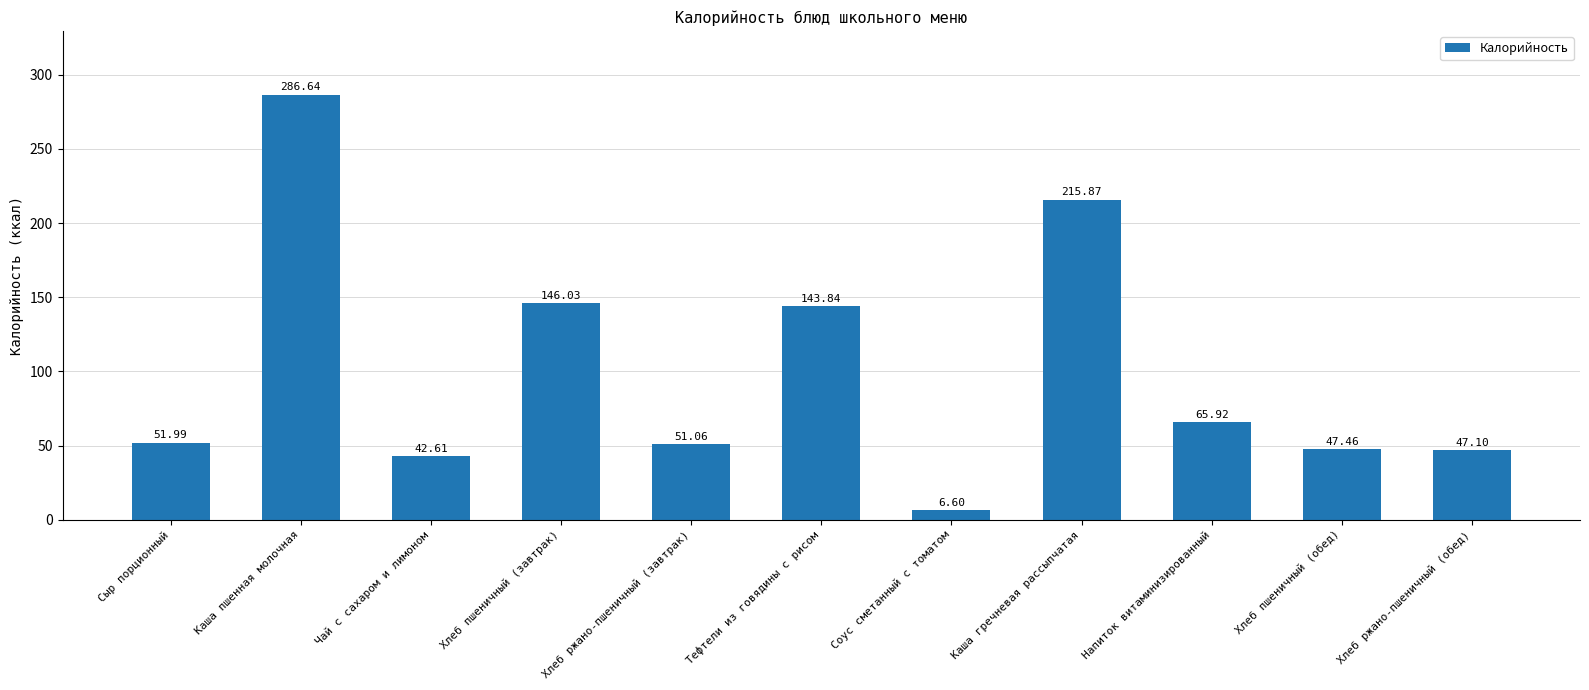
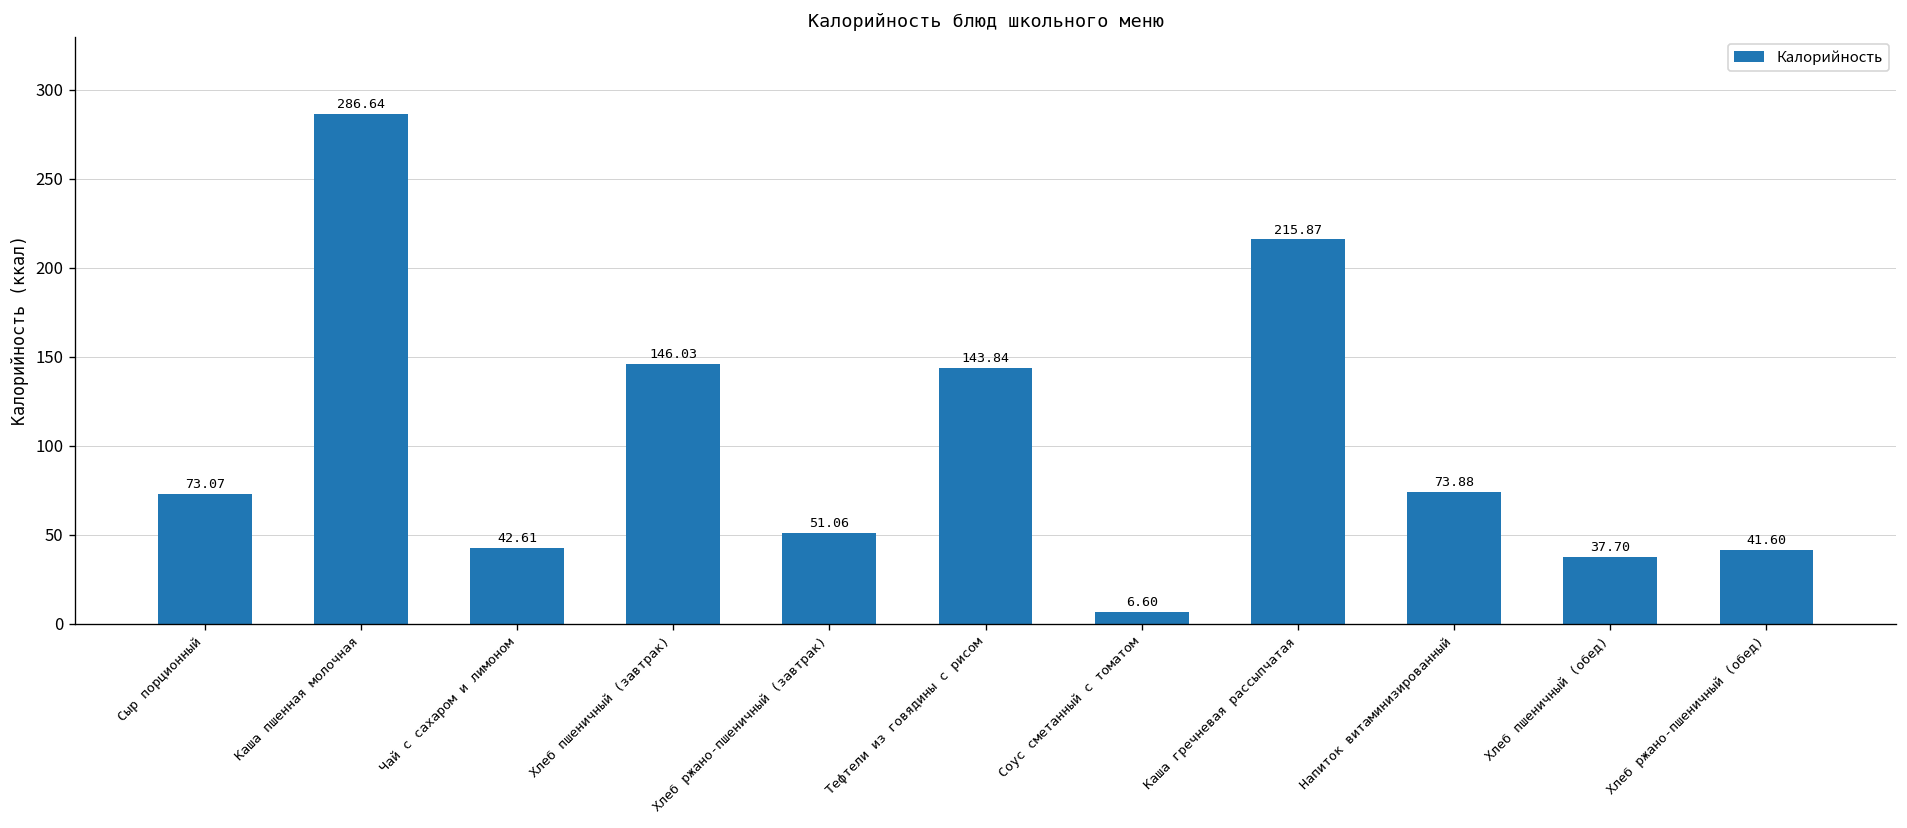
Сыр порционный: 51.99 -> 73.07
Напиток витаминизированный: 65.92 -> 73.88
Хлеб пшеничный (обед): 47.46 -> 37.70
Хлеб ржано-пшеничный (обед): 47.10 -> 41.60
